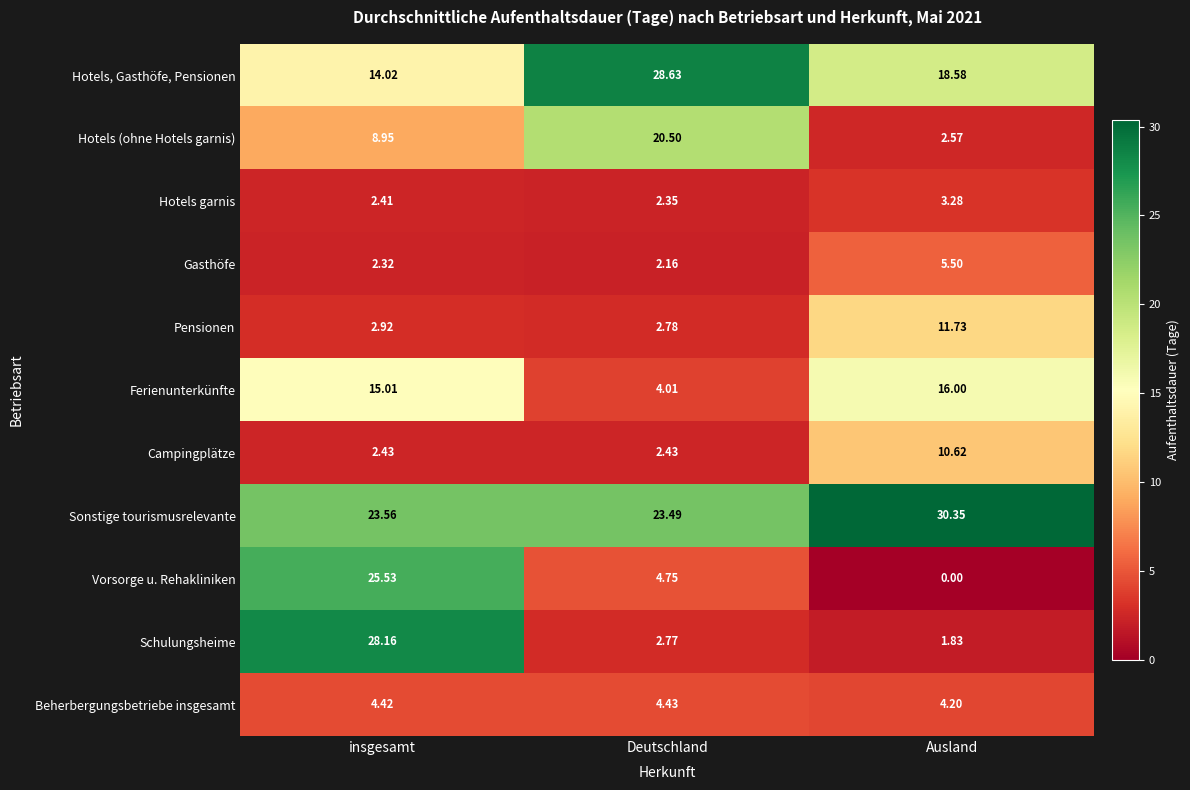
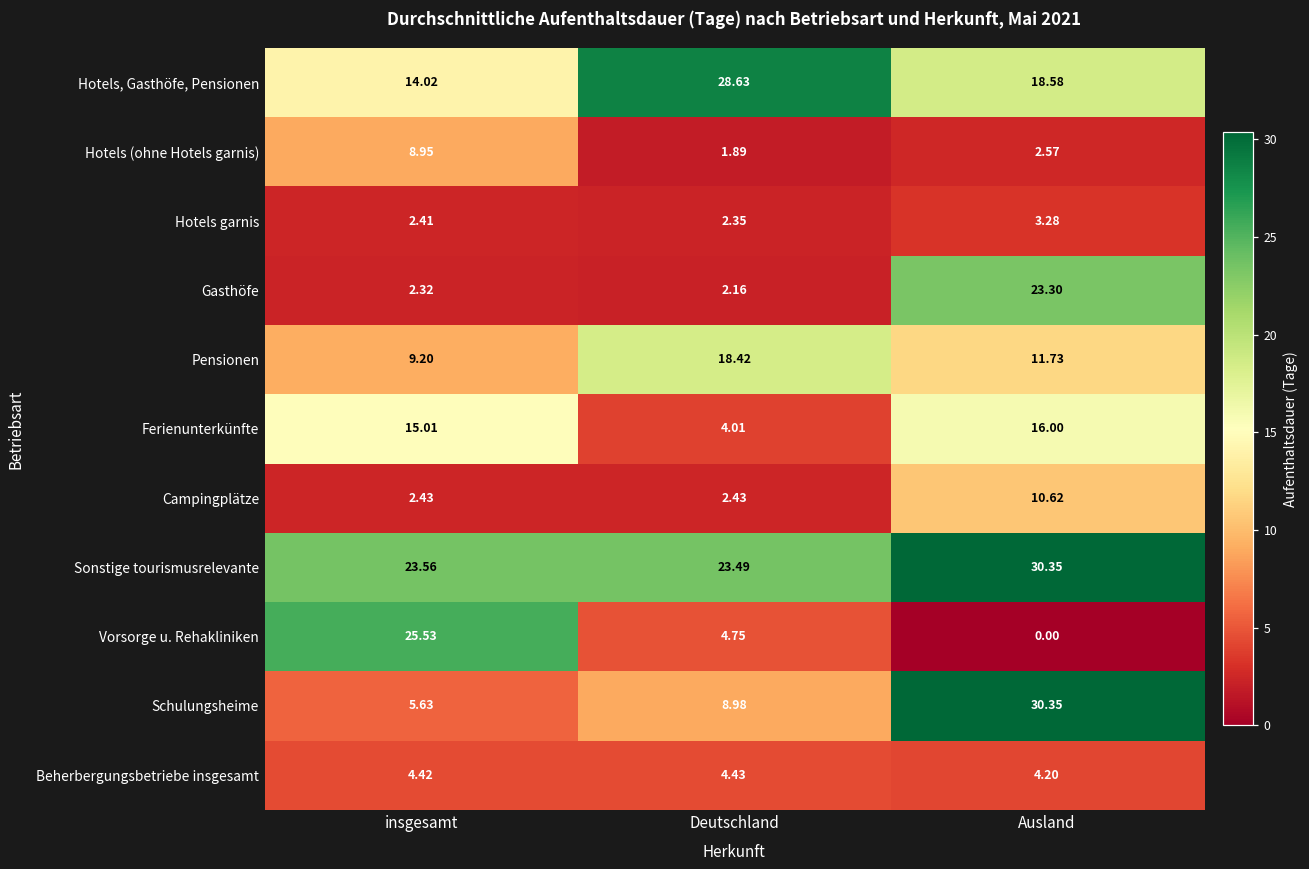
Hotels (ohne Hotels garnis), Deutschland: 20.50 -> 1.89
Gasthöfe, Ausland: 5.50 -> 23.30
Pensionen, insgesamt: 2.92 -> 9.20
Pensionen, Deutschland: 2.78 -> 18.42
Schulungsheime, insgesamt: 28.16 -> 5.63
Schulungsheime, Deutschland: 2.77 -> 8.98
Schulungsheime, Ausland: 1.83 -> 30.35
